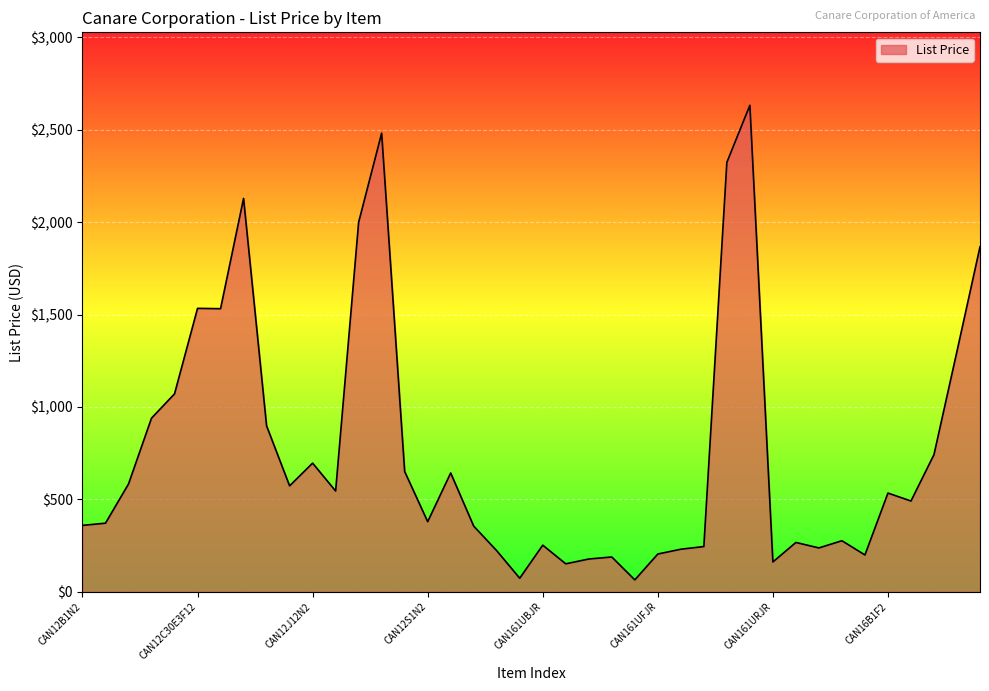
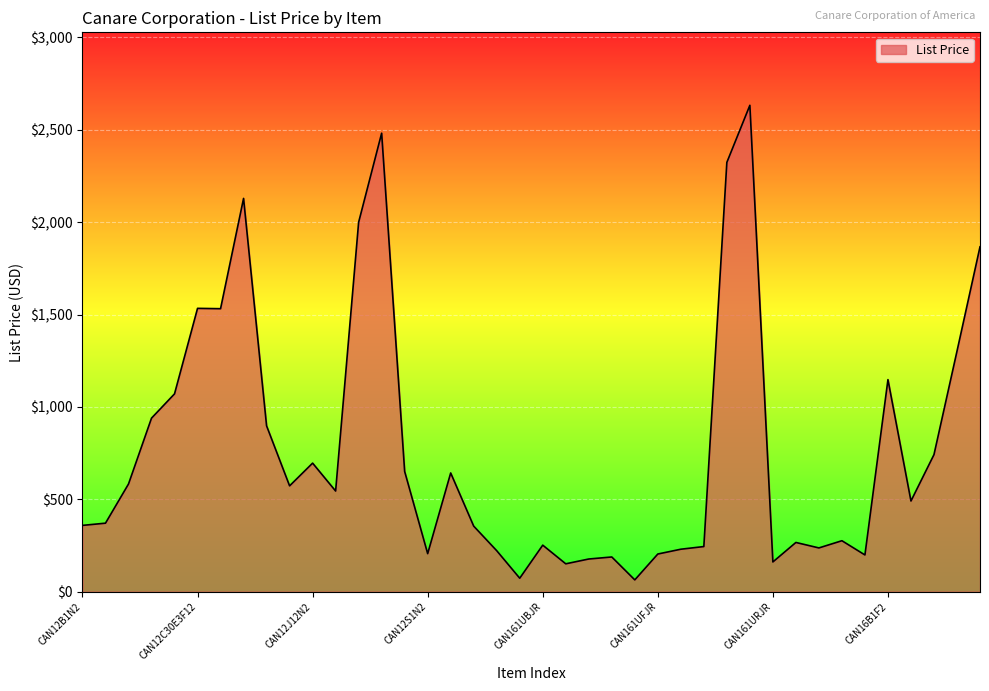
CAN12S1N2: $380 -> $210
CAN16B1F2: $530 -> $1,150
